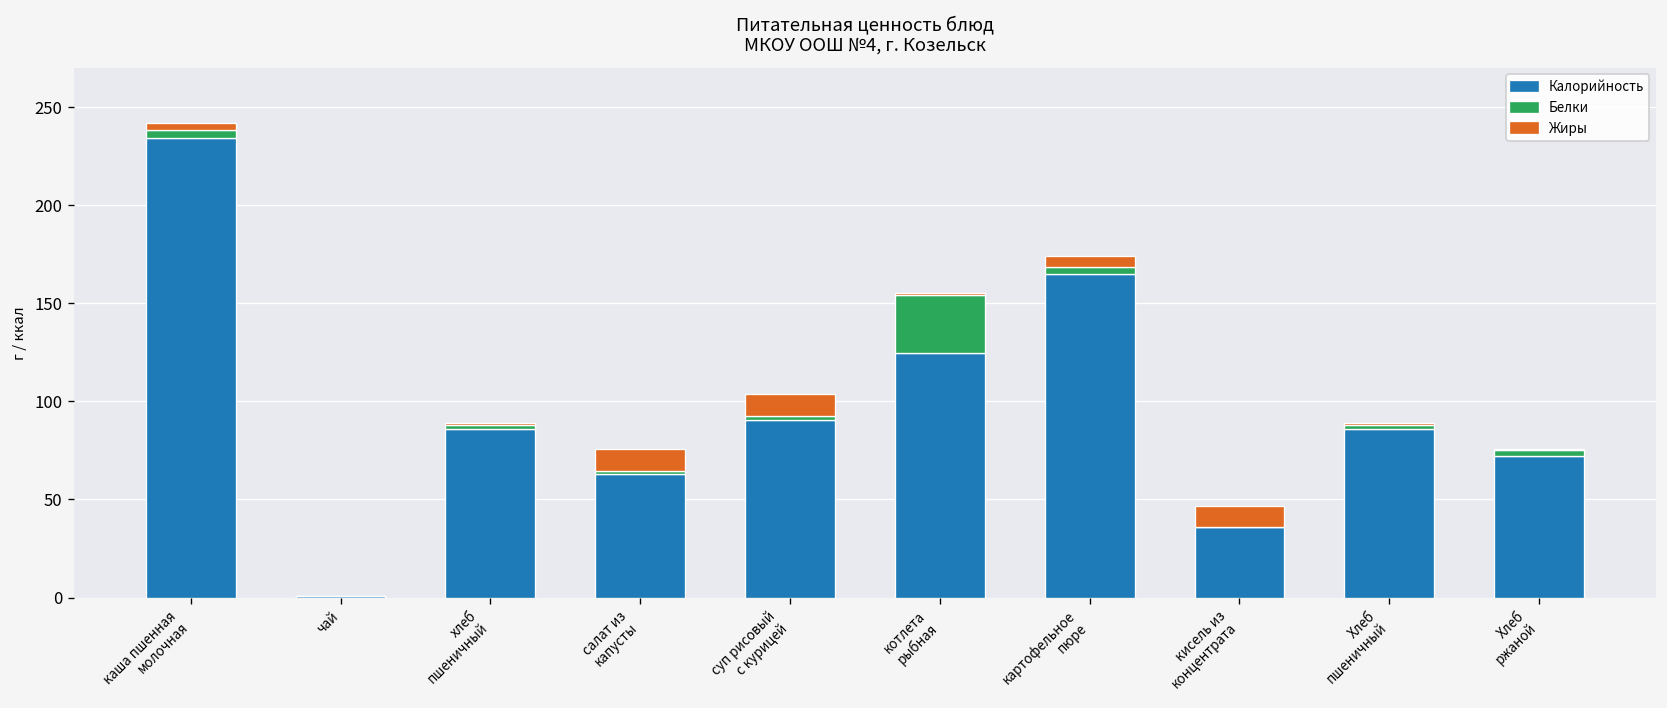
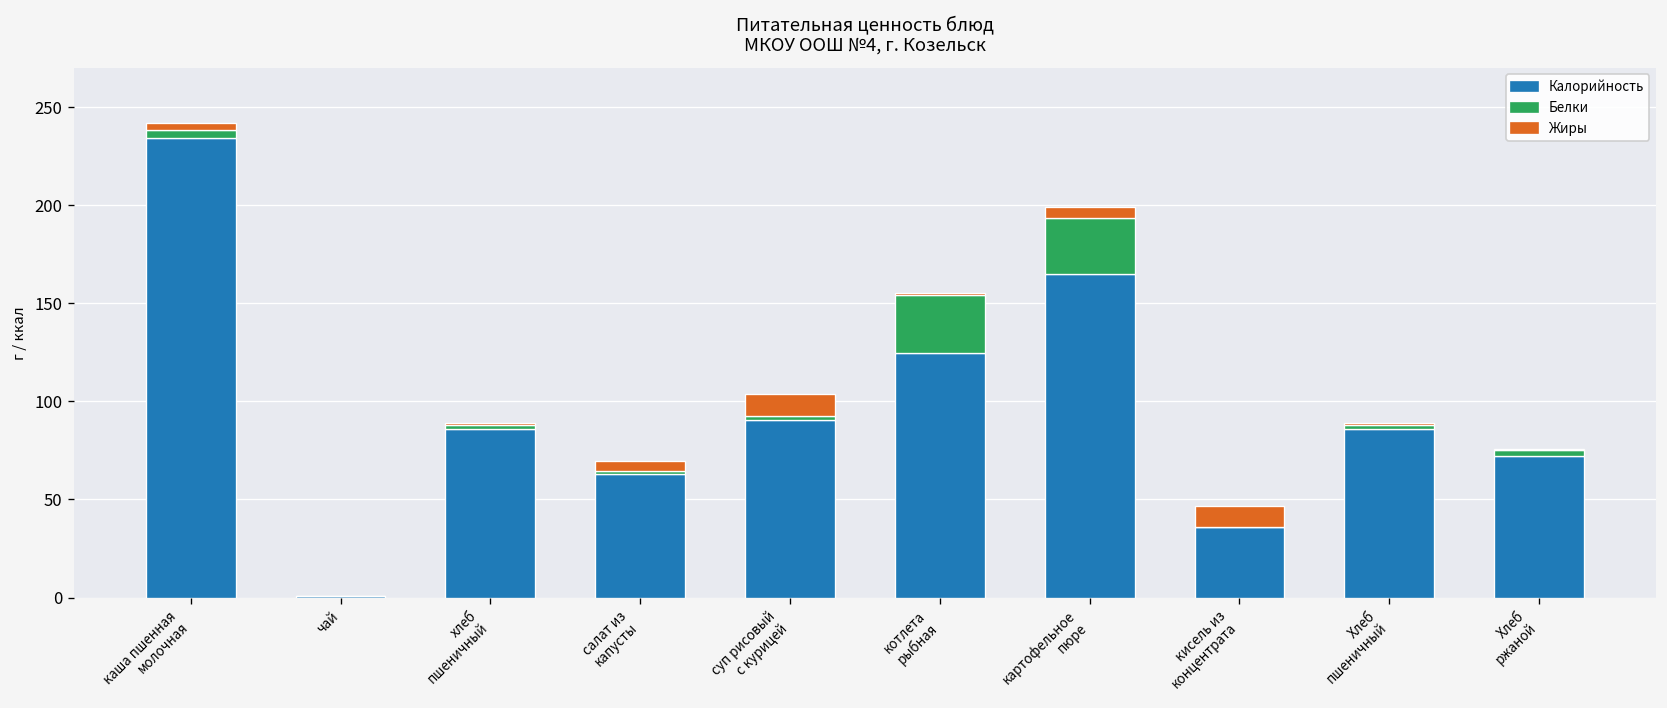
Жиры, салат из капусты: 11 -> 5
Белки, картофельное пюре: 4 -> 29
